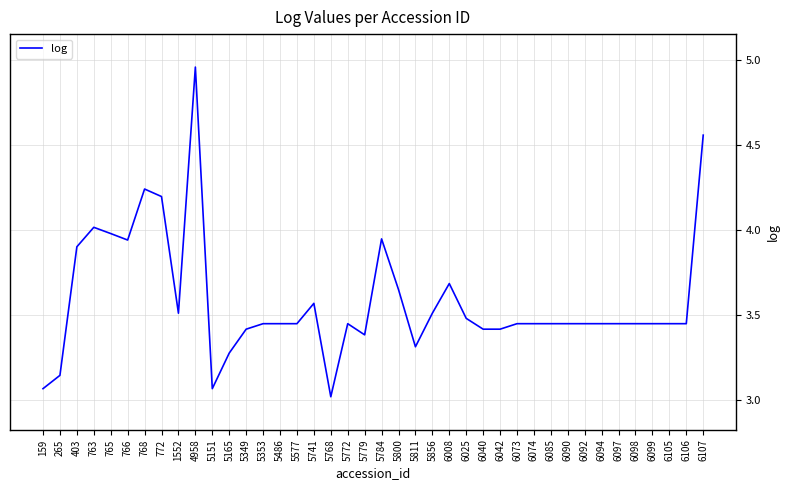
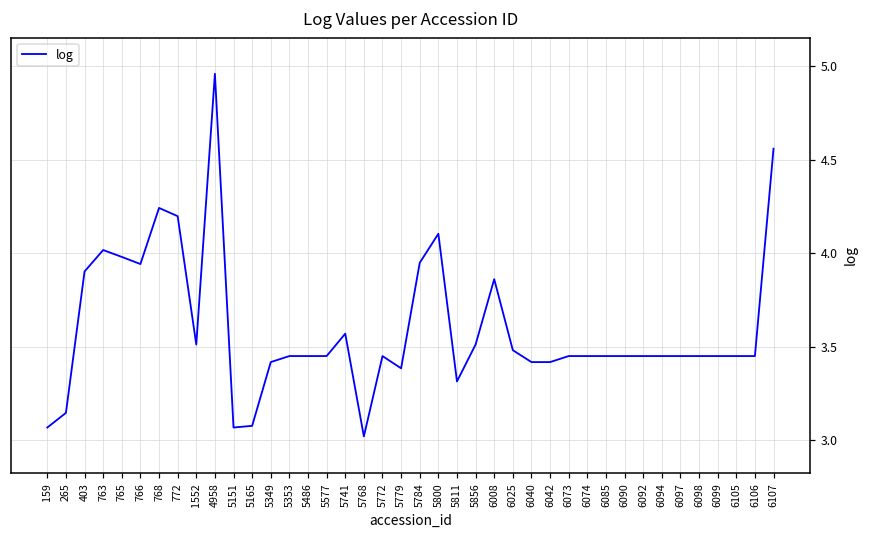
5165: 3.28 -> 3.08
5800: 3.65 -> 4.10
6008: 3.69 -> 3.86
